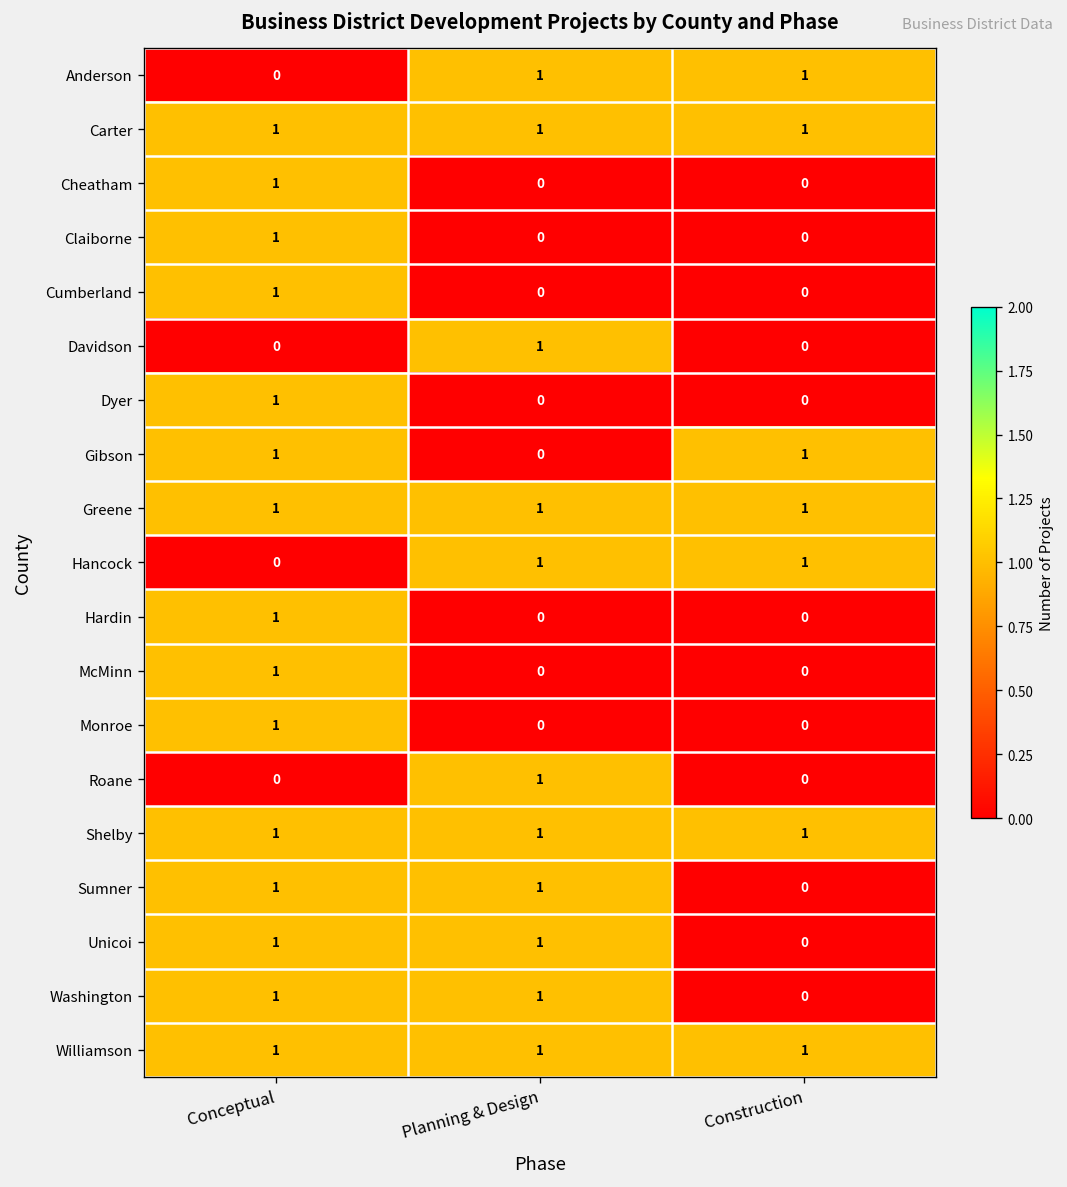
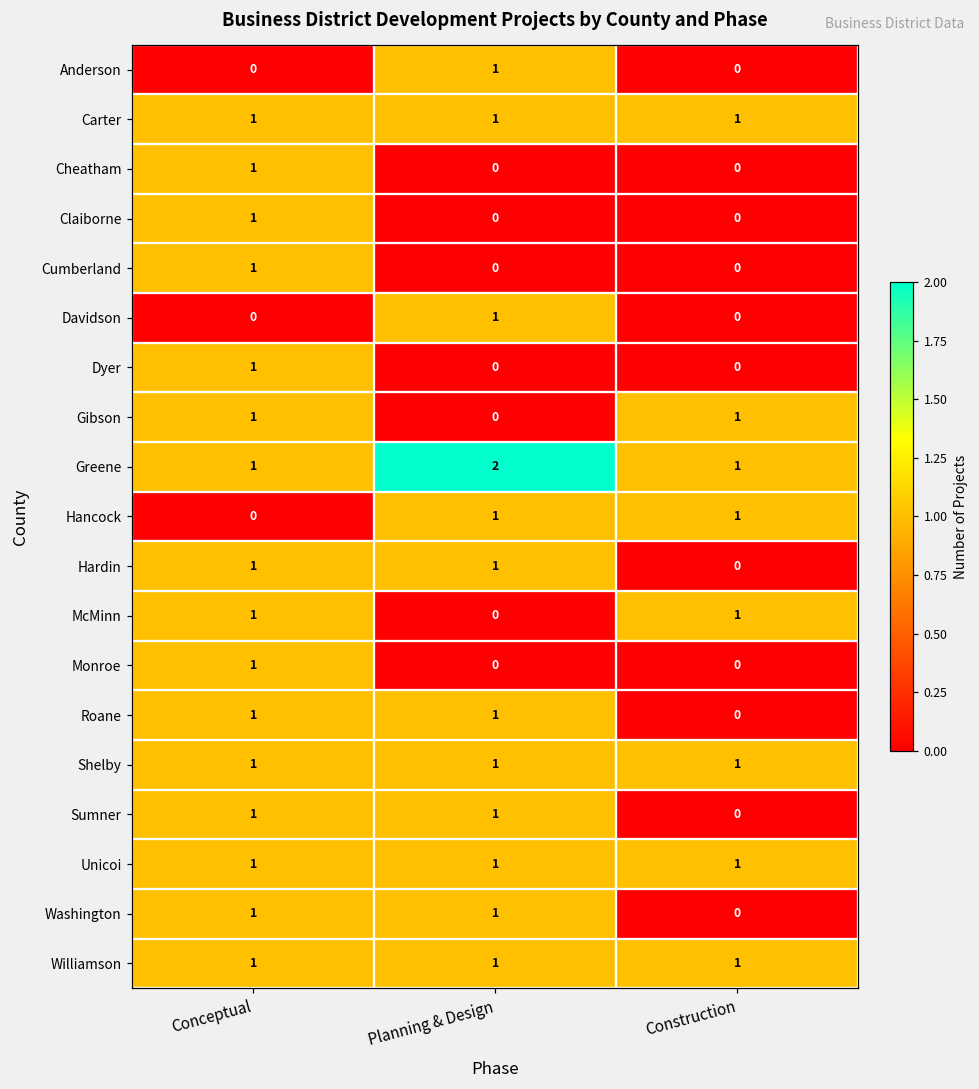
Anderson, Construction: 1 -> 0
Greene, Planning & Design: 1 -> 2
Hardin, Planning & Design: 0 -> 1
McMinn, Construction: 0 -> 1
Roane, Conceptual: 0 -> 1
Unicoi, Construction: 0 -> 1
